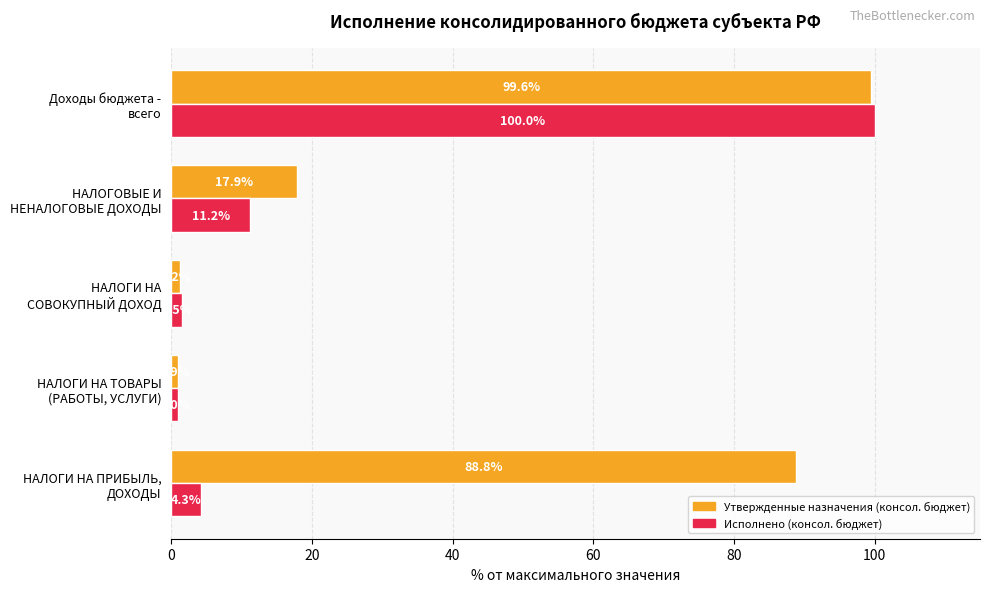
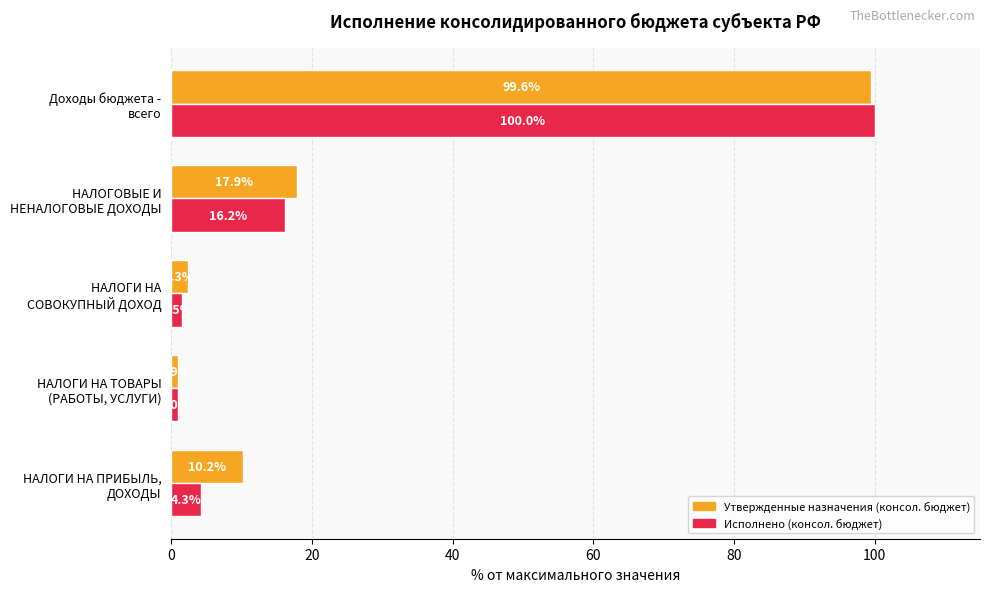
Исполнено (консол. бюджет), НАЛОГОВЫЕ И НЕНАЛОГОВЫЕ ДОХОДЫ: 11.2% -> 16.2%
Утвержденные назначения (консол. бюджет), НАЛОГИ НА СОВОКУПНЫЙ ДОХОД: 1 -> 2
Утвержденные назначения (консол. бюджет), НАЛОГИ НА ПРИБЫЛЬ, ДОХОДЫ: 88.8% -> 10.2%
